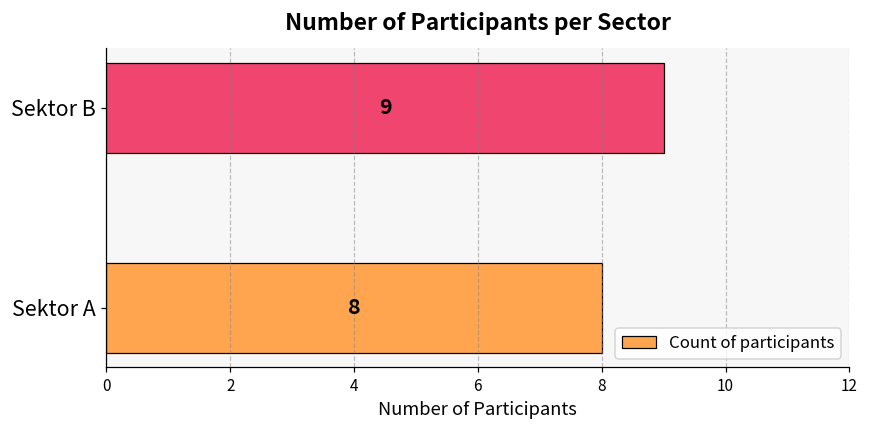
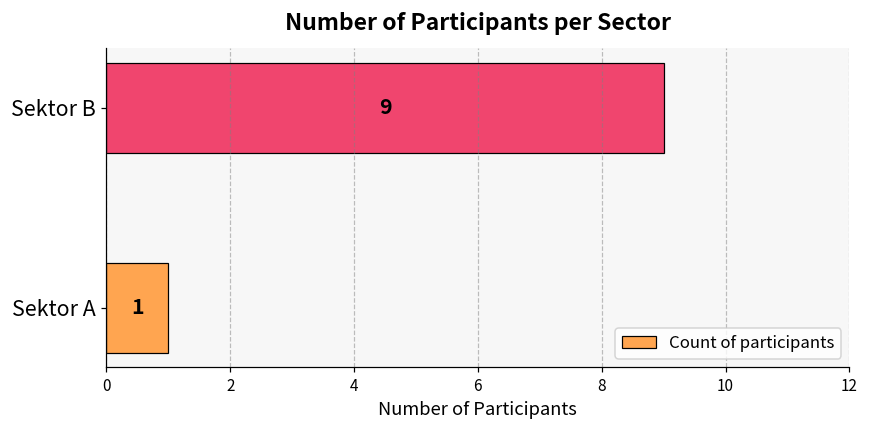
Sektor A: 8 -> 1
